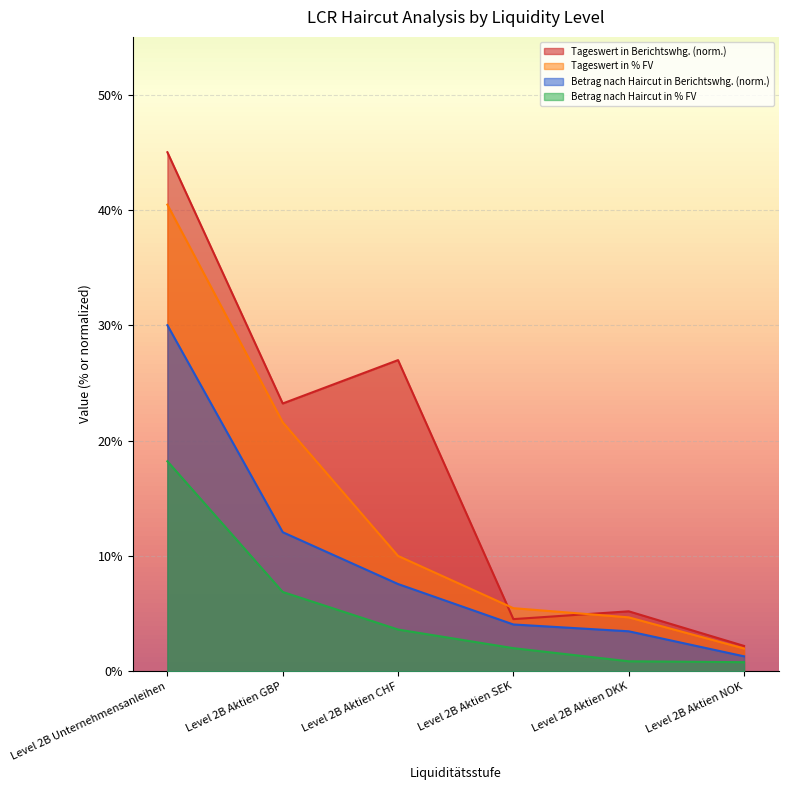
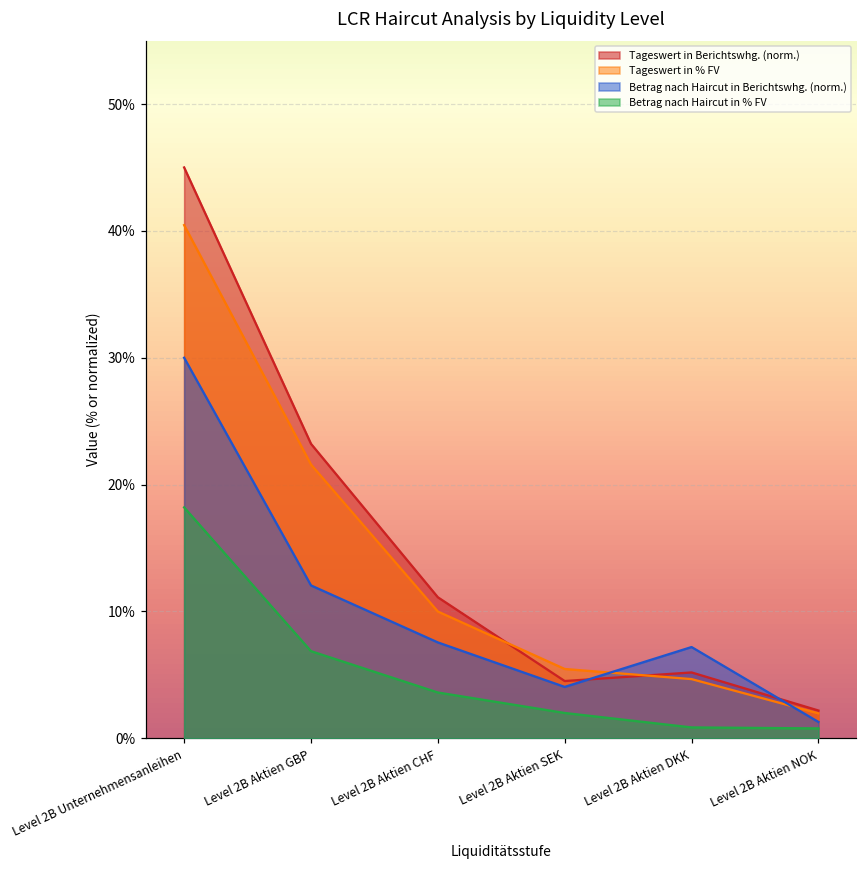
Tageswert in Berichtswhg. (norm.), Level 2B Aktien CHF: 27.0% -> 11.1%
Betrag nach Haircut in Berichtswhg. (norm.), Level 2B Aktien DKK: 3.5% -> 7.2%
